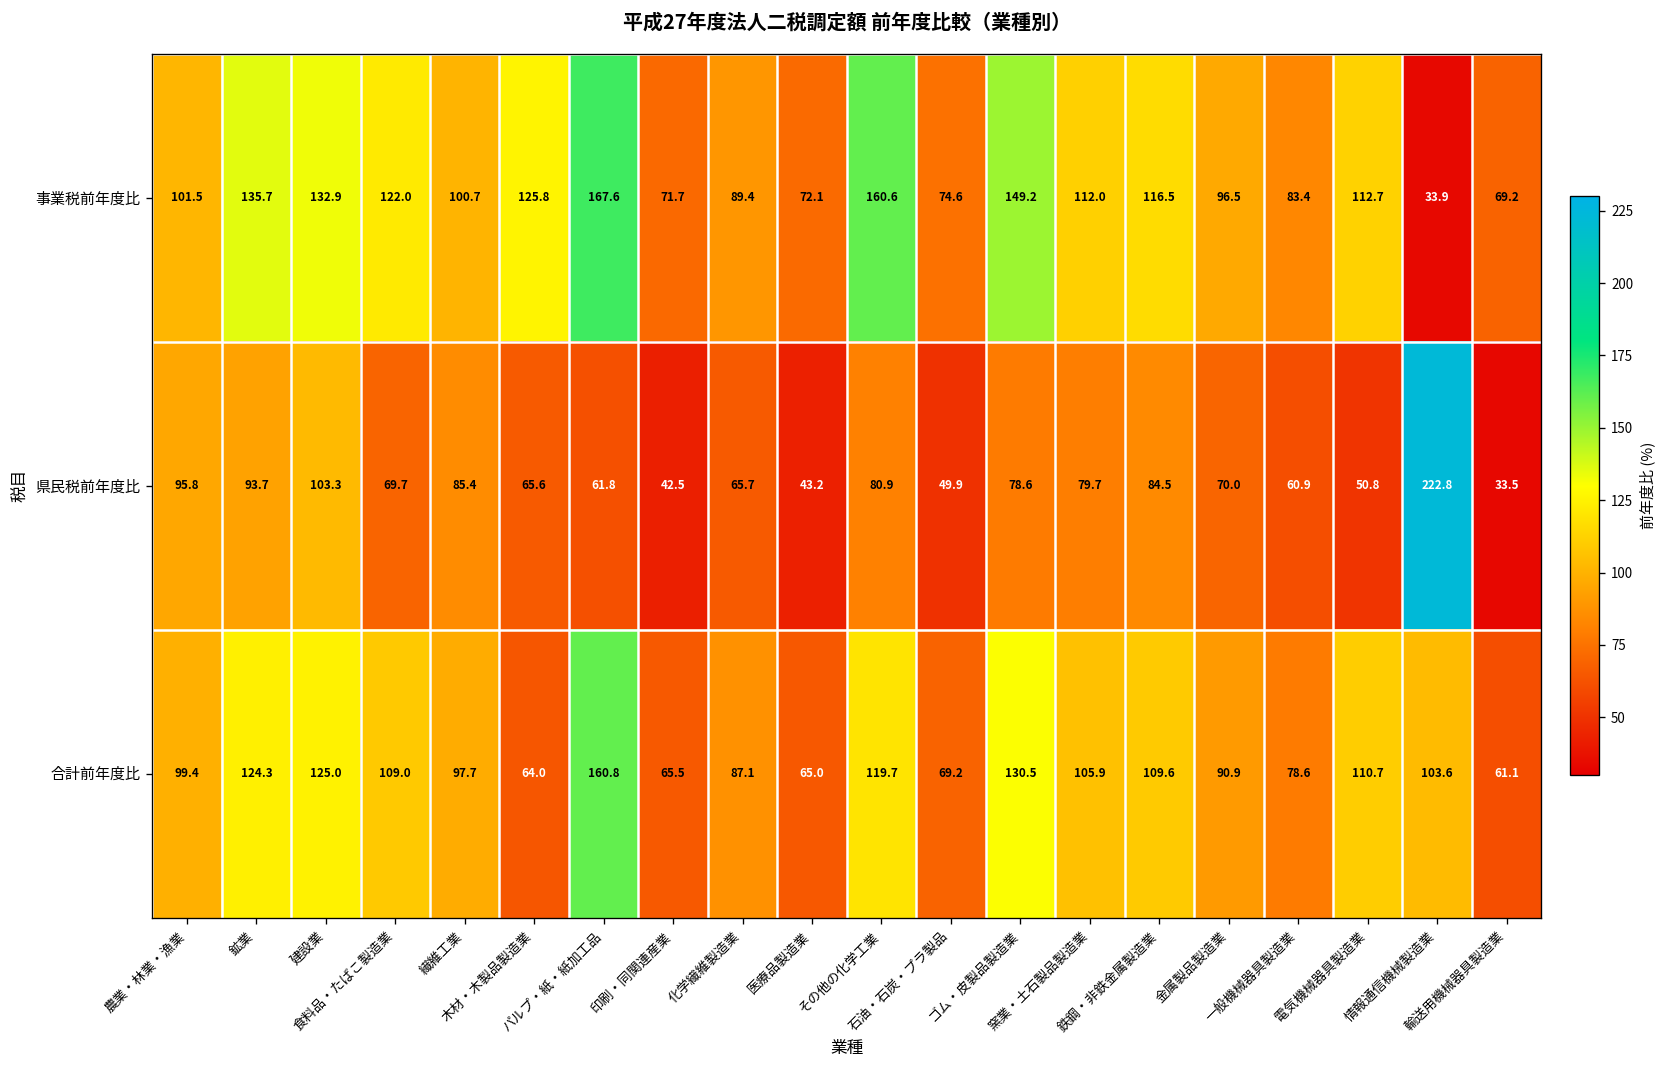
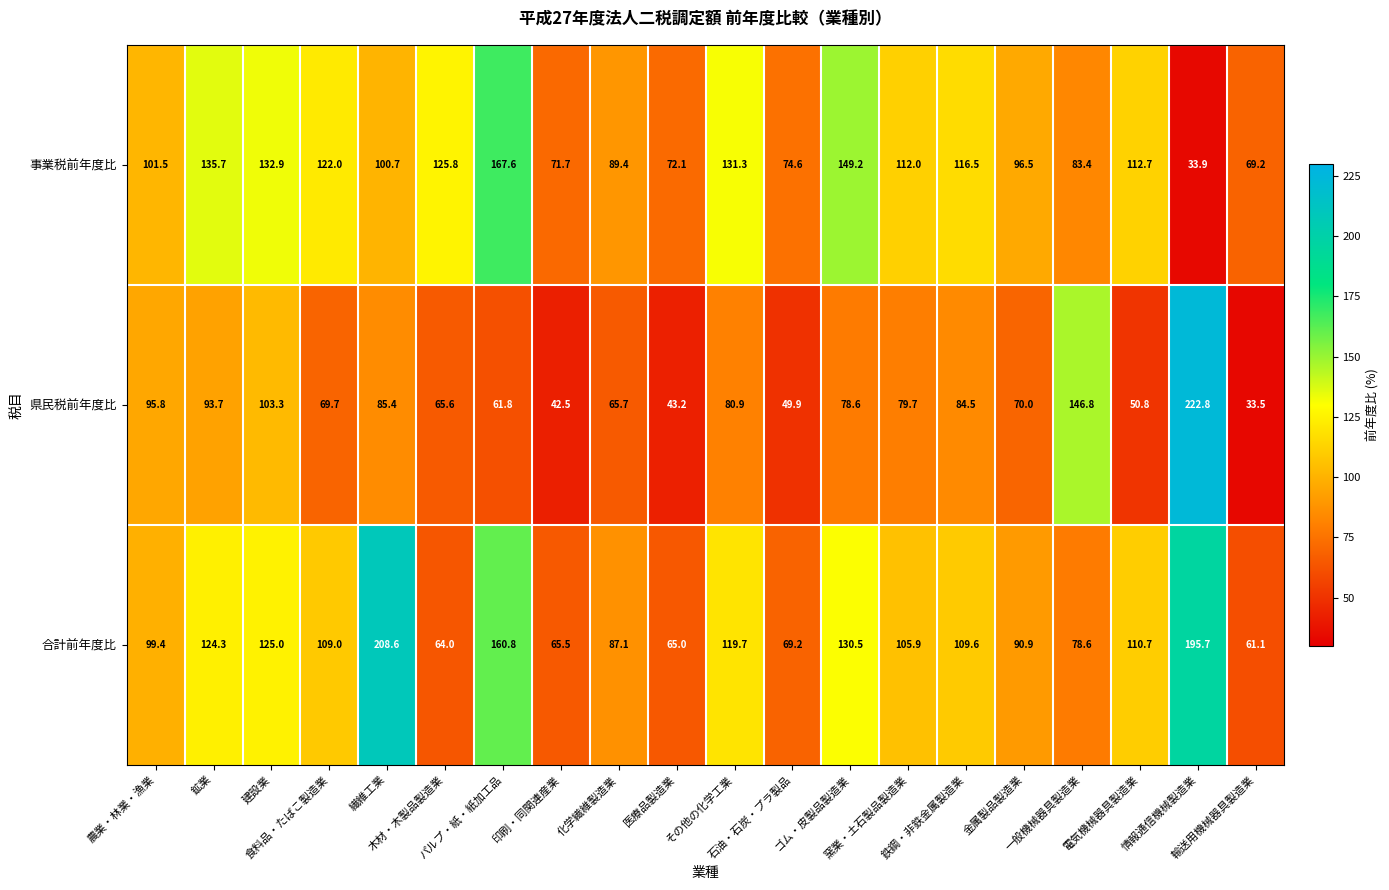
事業税前年度比, その他の化学工業: 160.6 -> 131.3
県民税前年度比, 一般機械器具製造業: 60.9 -> 146.8
合計前年度比, 繊維工業: 97.7 -> 208.6
合計前年度比, 情報通信機械製造業: 103.6 -> 195.7
